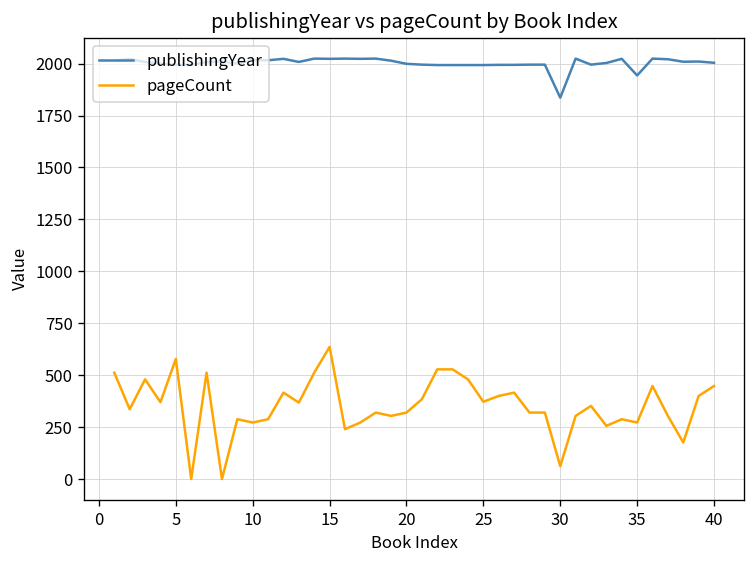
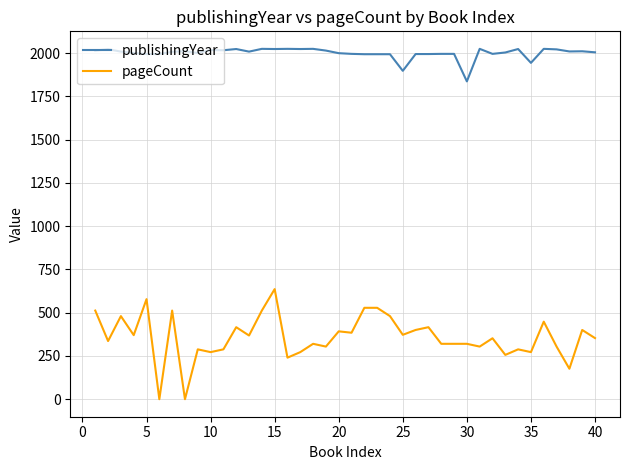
pageCount, 20: 320 -> 390
publishingYear, 25: 1990 -> 1900
pageCount, 30: 60 -> 320
pageCount, 40: 450 -> 350
